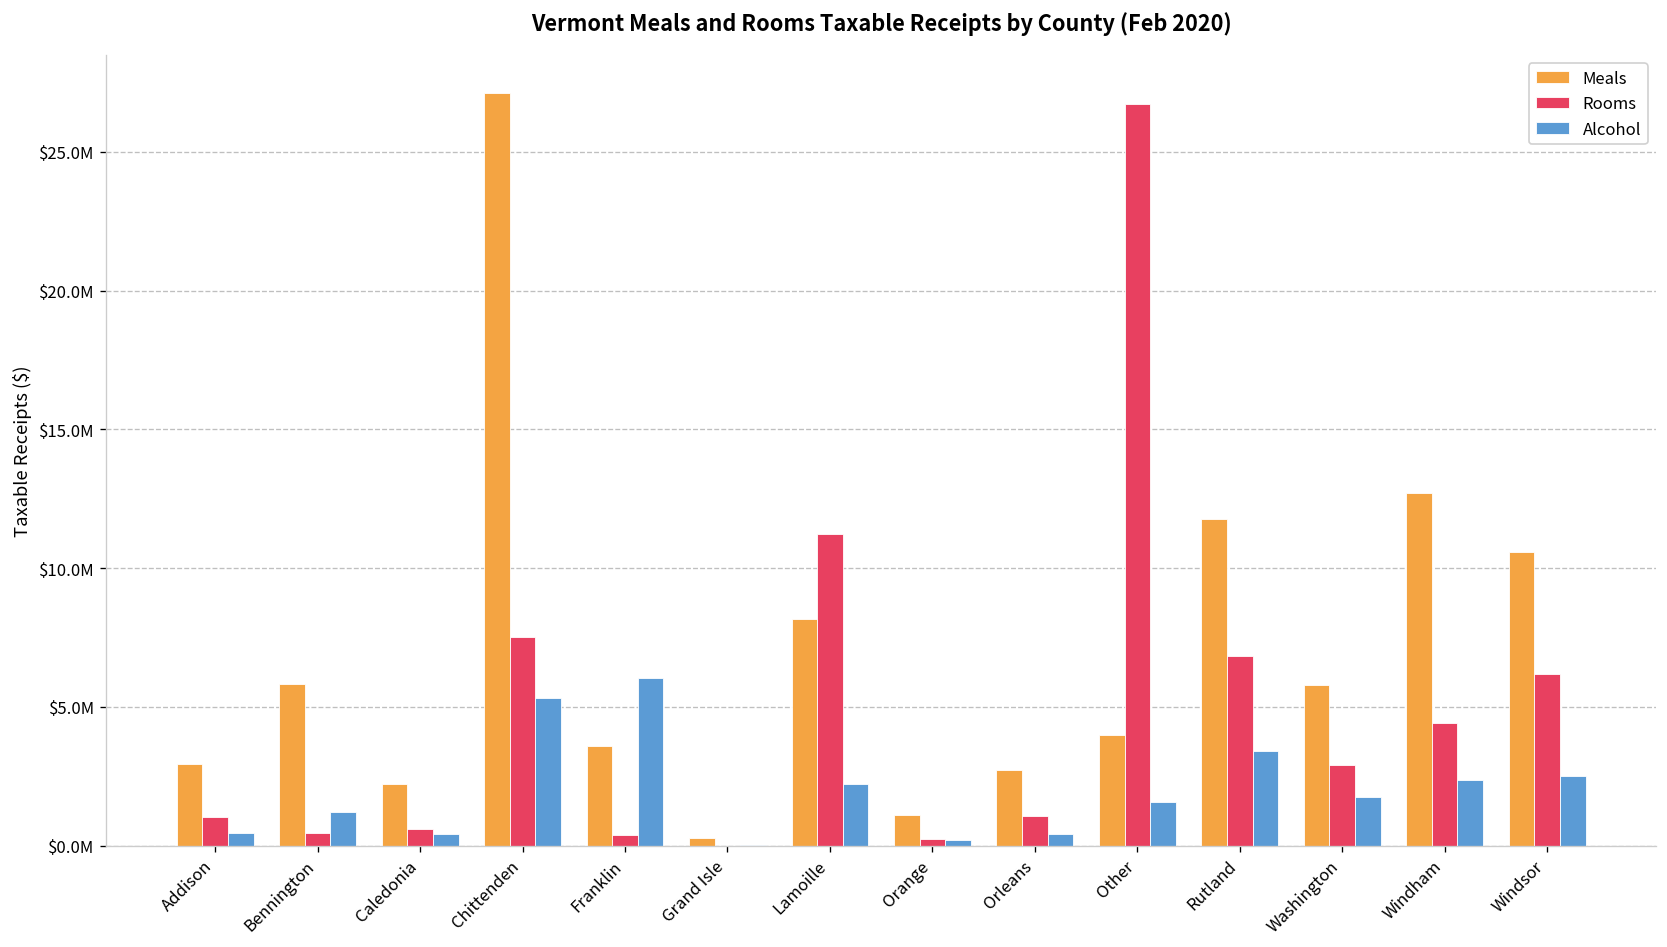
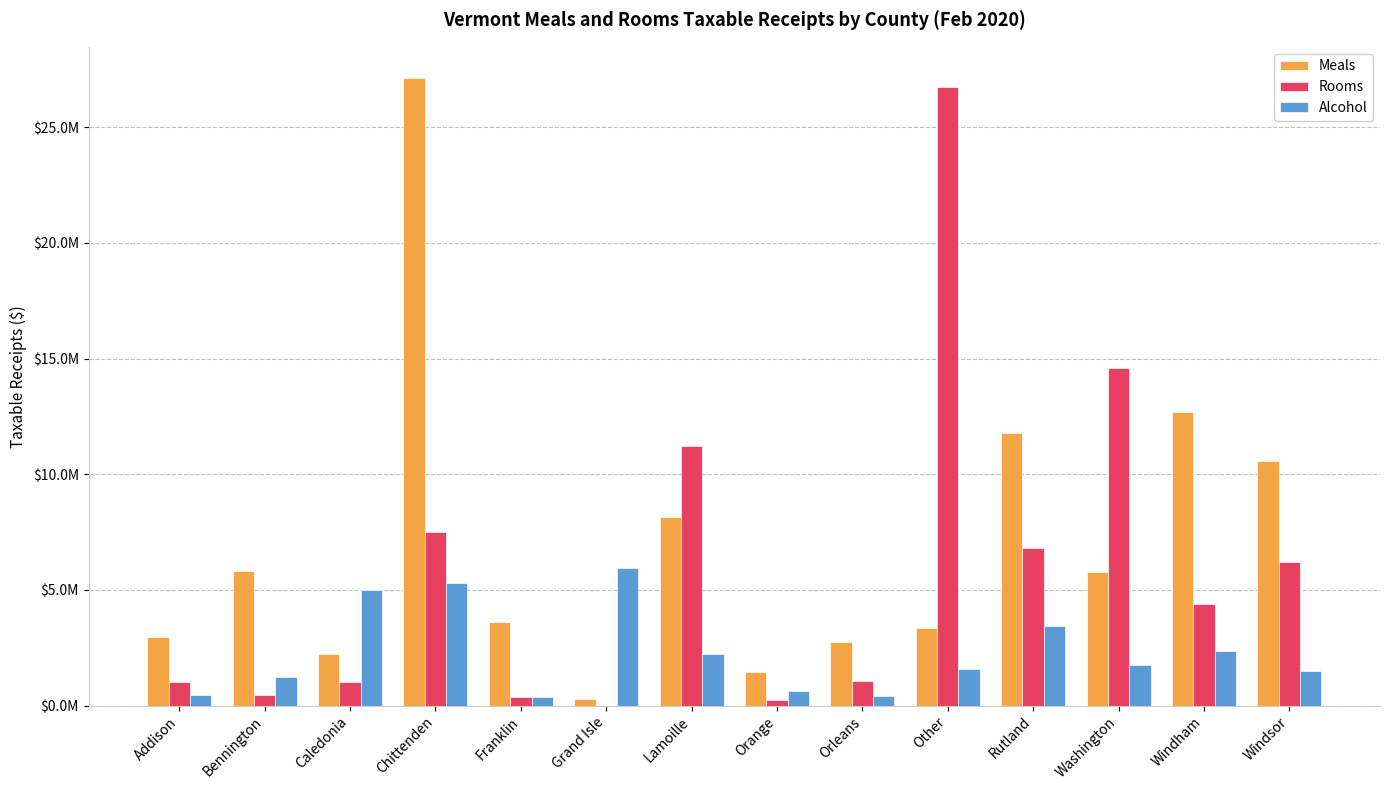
Rooms, Caledonia: $600000 -> $1000000
Alcohol, Caledonia: $400000 -> $5000000
Alcohol, Franklin: $6000000 -> $400000
Alcohol, Grand Isle: $0 -> $5900000
Meals, Orange: $1100000 -> $1500000
Alcohol, Orange: $200000 -> $600000
Meals, Other: $4000000 -> $3400000
Rooms, Washington: $2900000 -> $14600000
Alcohol, Windsor: $2500000 -> $1500000
